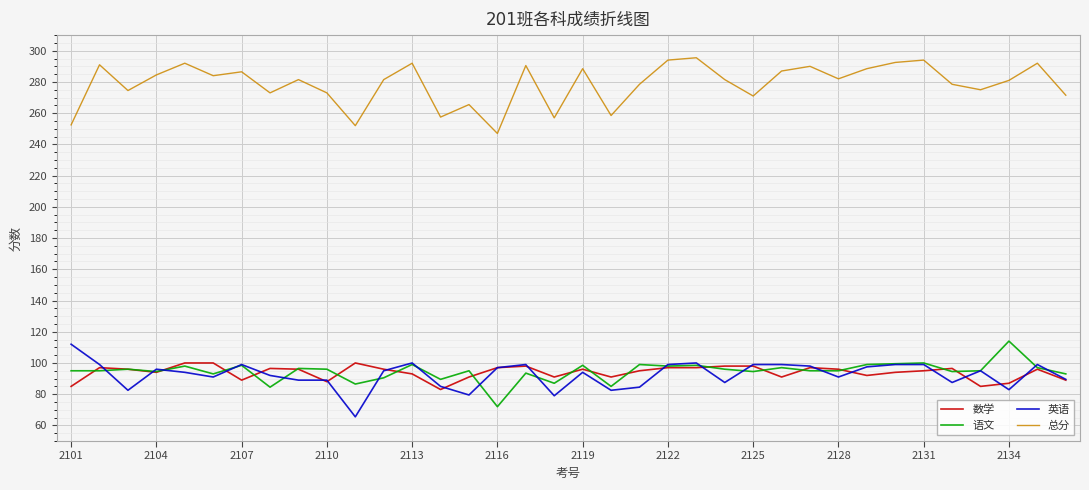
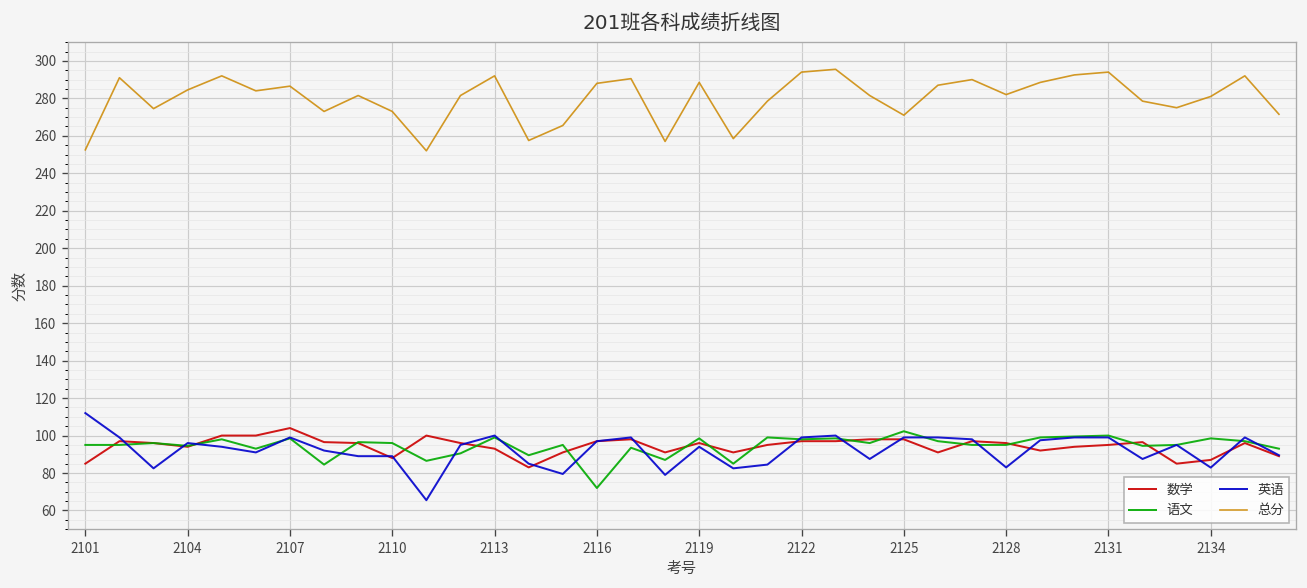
数学, 2107: 89 -> 104
总分, 2116: 247 -> 288
语文, 2125: 95 -> 102
英语, 2128: 91 -> 83
语文, 2134: 114 -> 99
